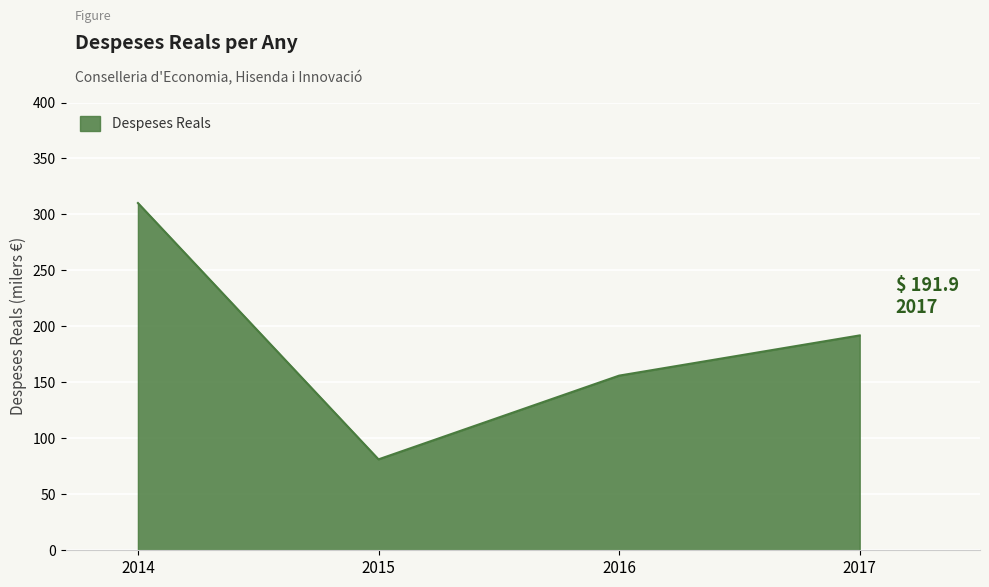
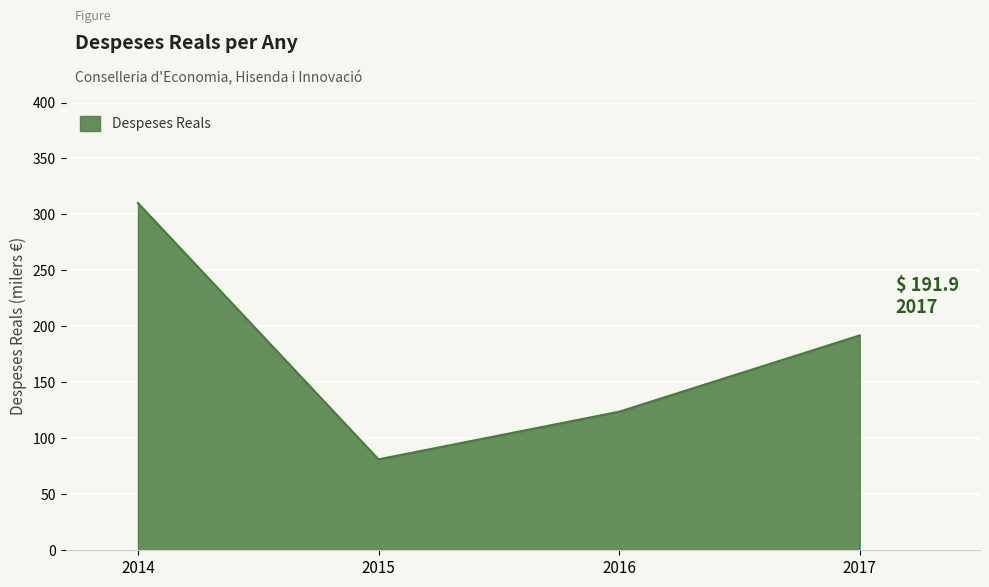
2016: 156 -> 124
